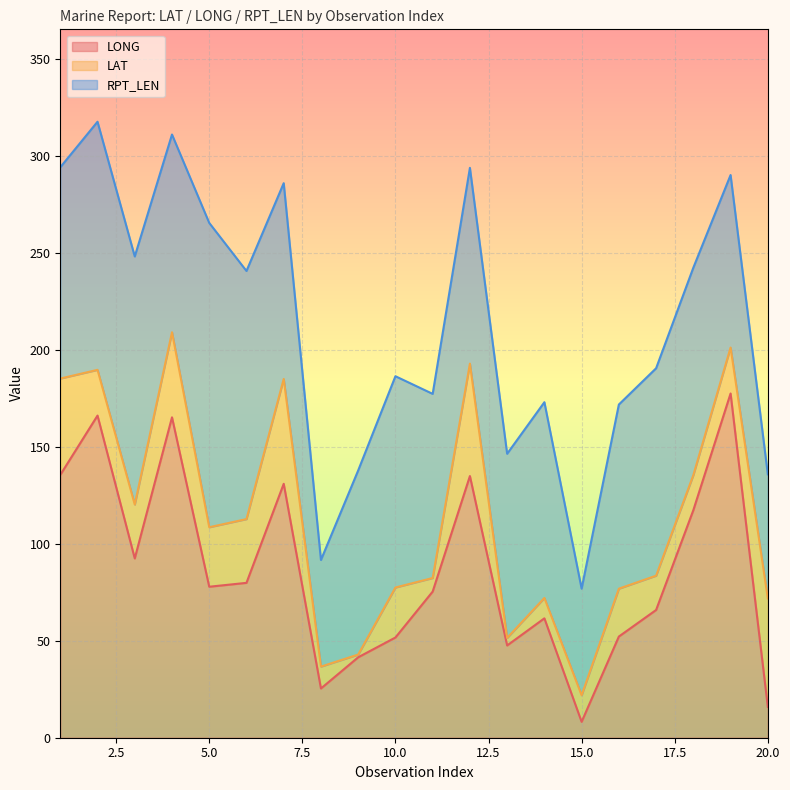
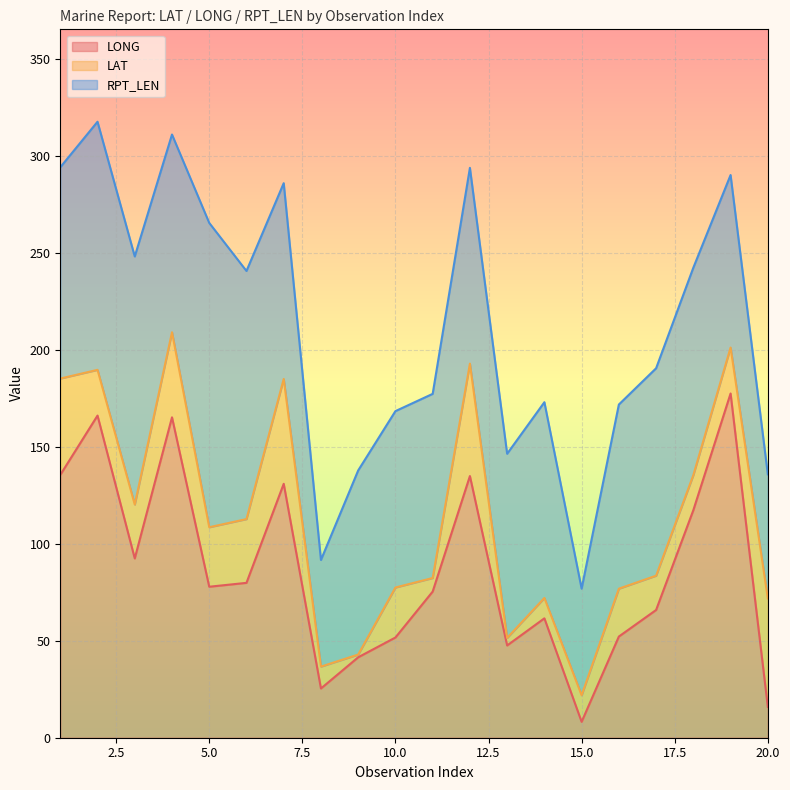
RPT_LEN, 10.0: 109 -> 91
